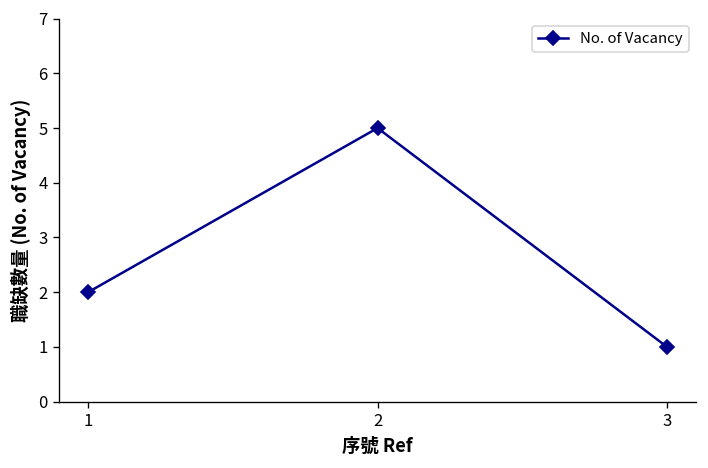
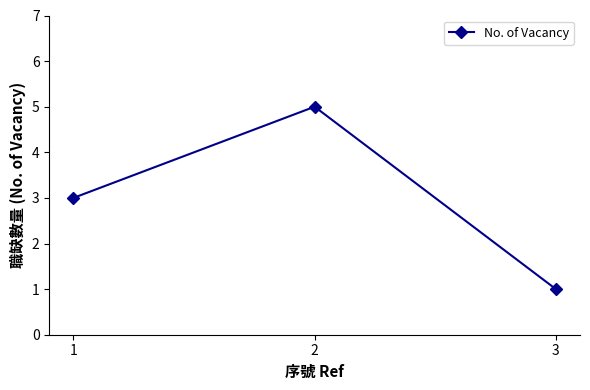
1: 2 -> 3
